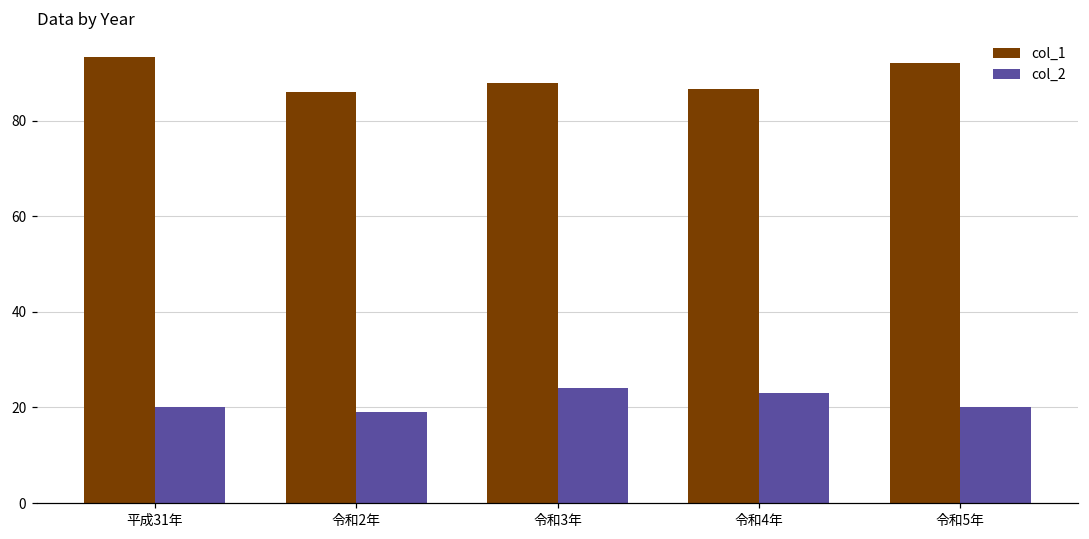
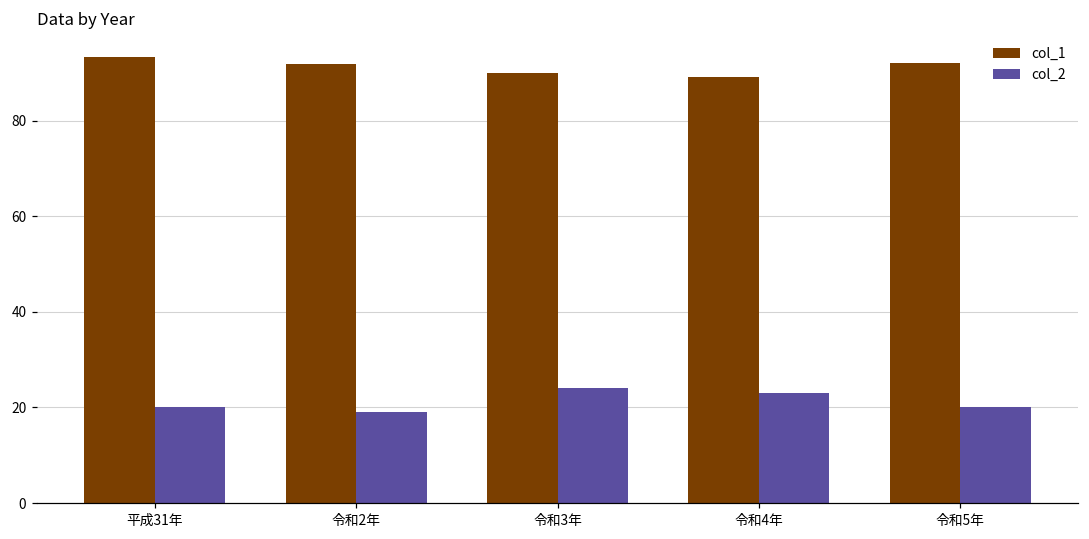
col_1, 令和2年: 86 -> 92
col_1, 令和3年: 88 -> 90
col_1, 令和4年: 87 -> 89
